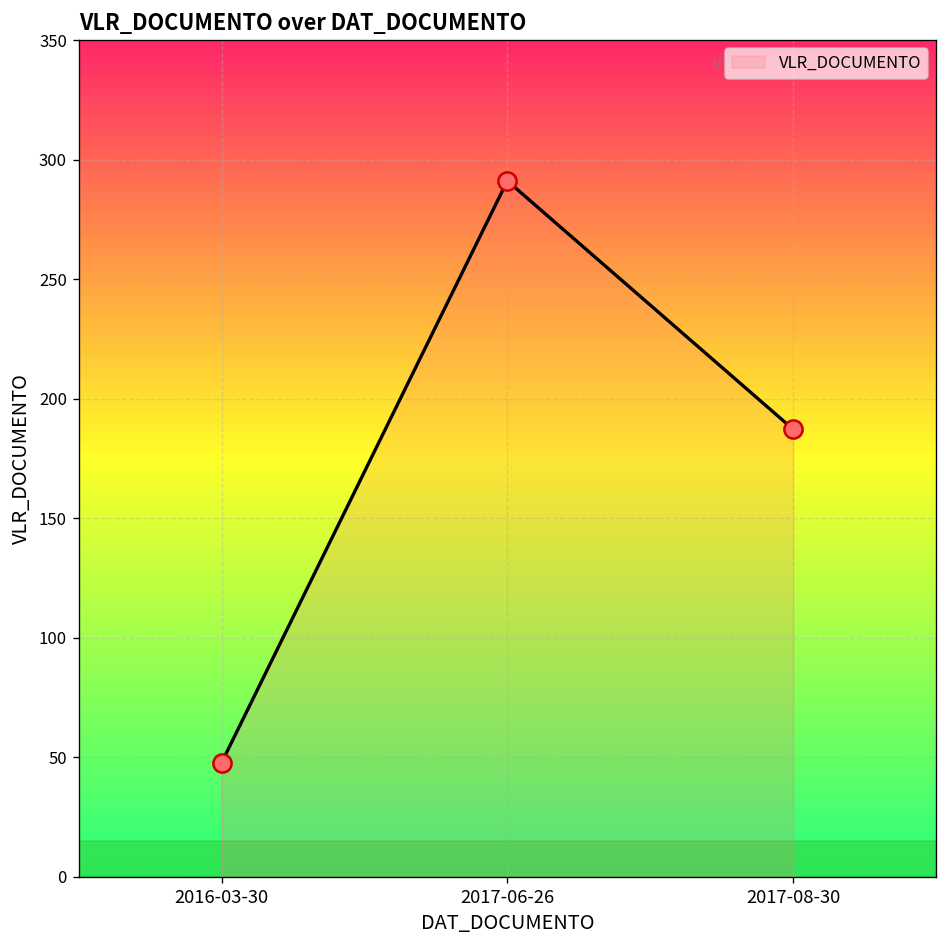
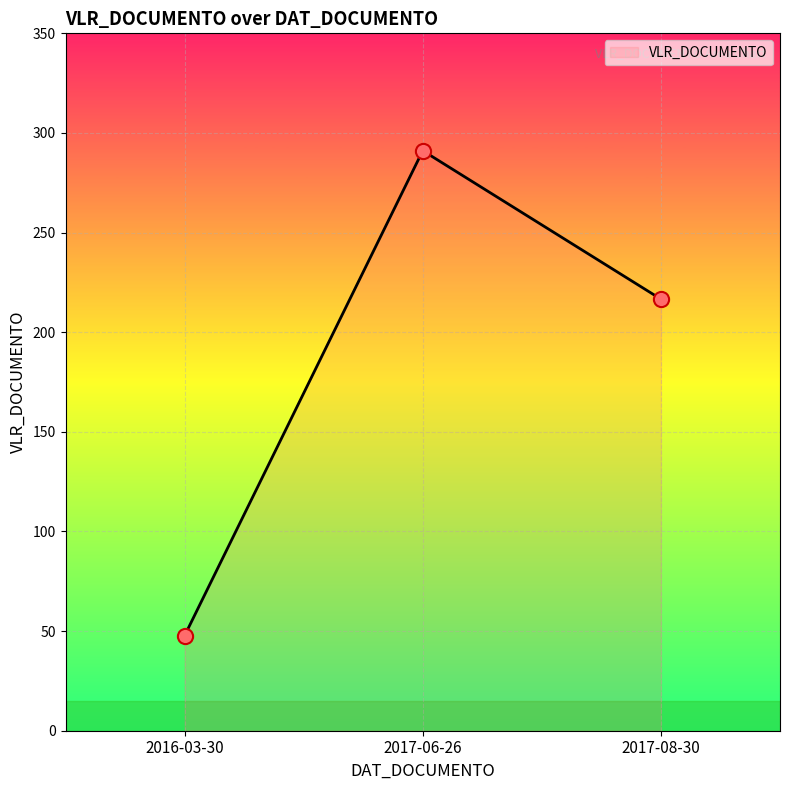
2017-08-30: 187 -> 217
